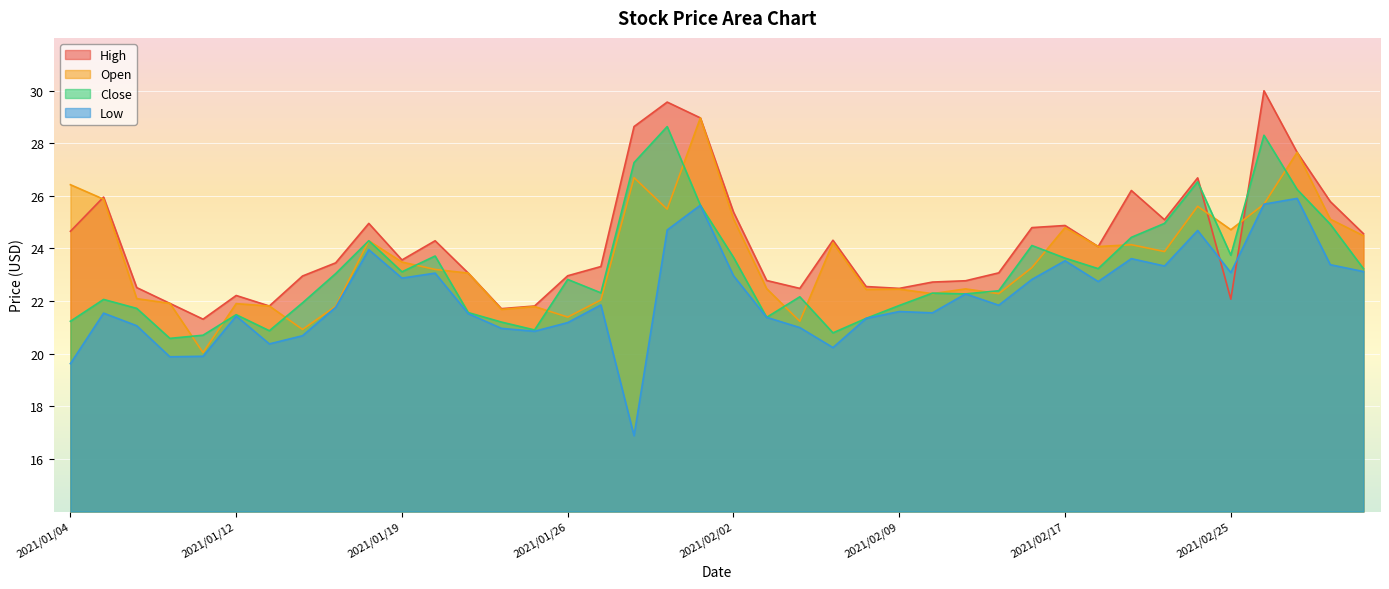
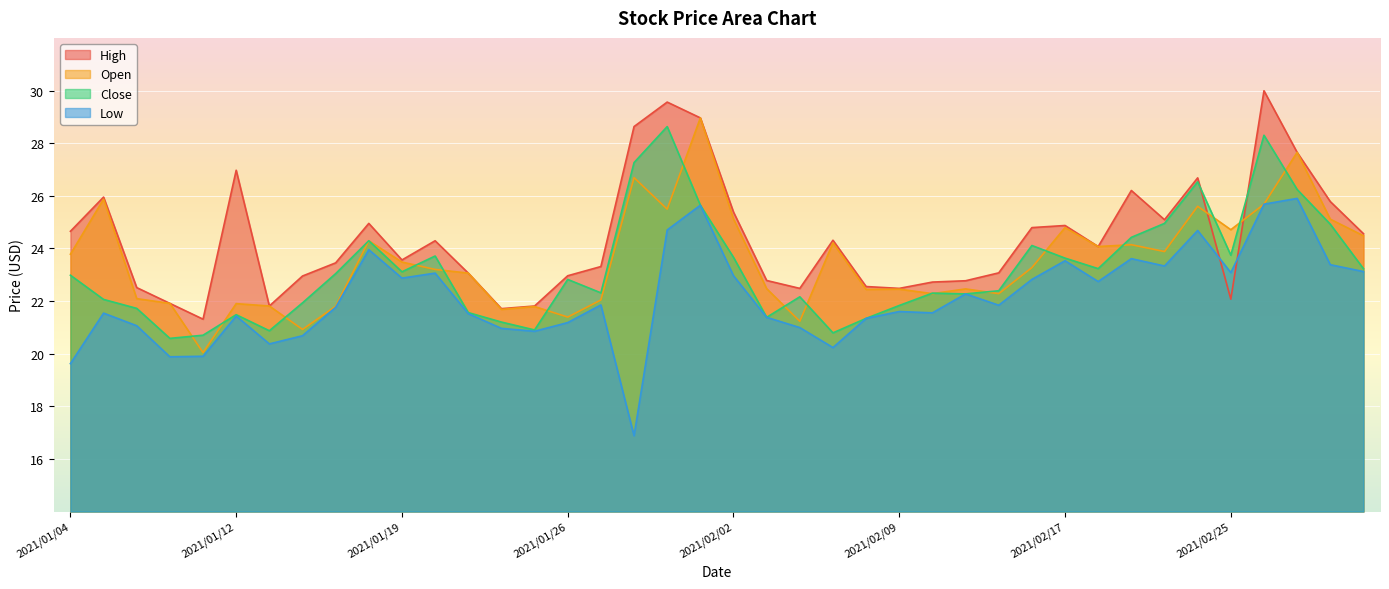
Open, 2021/01/04: 26.4 -> 23.8
Close, 2021/01/04: 21.2 -> 23.0
High, 2021/01/12: 22.2 -> 27.0
